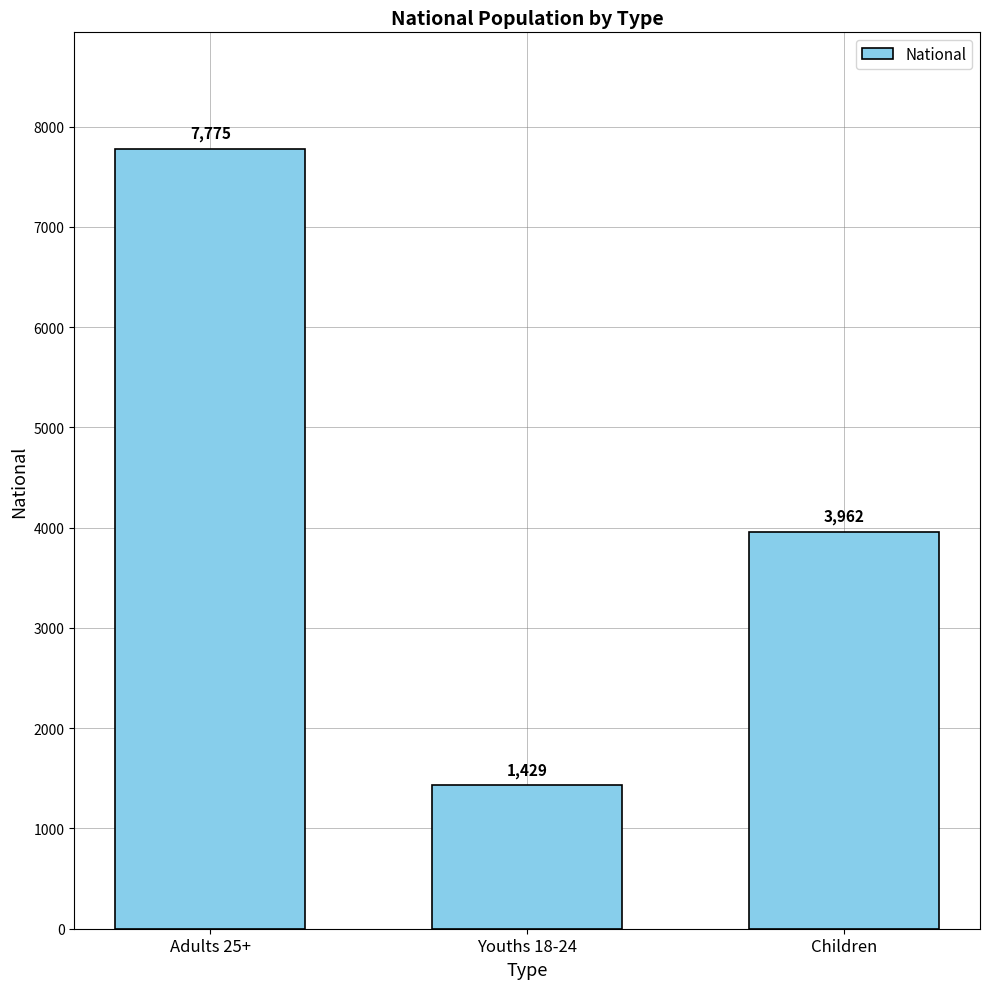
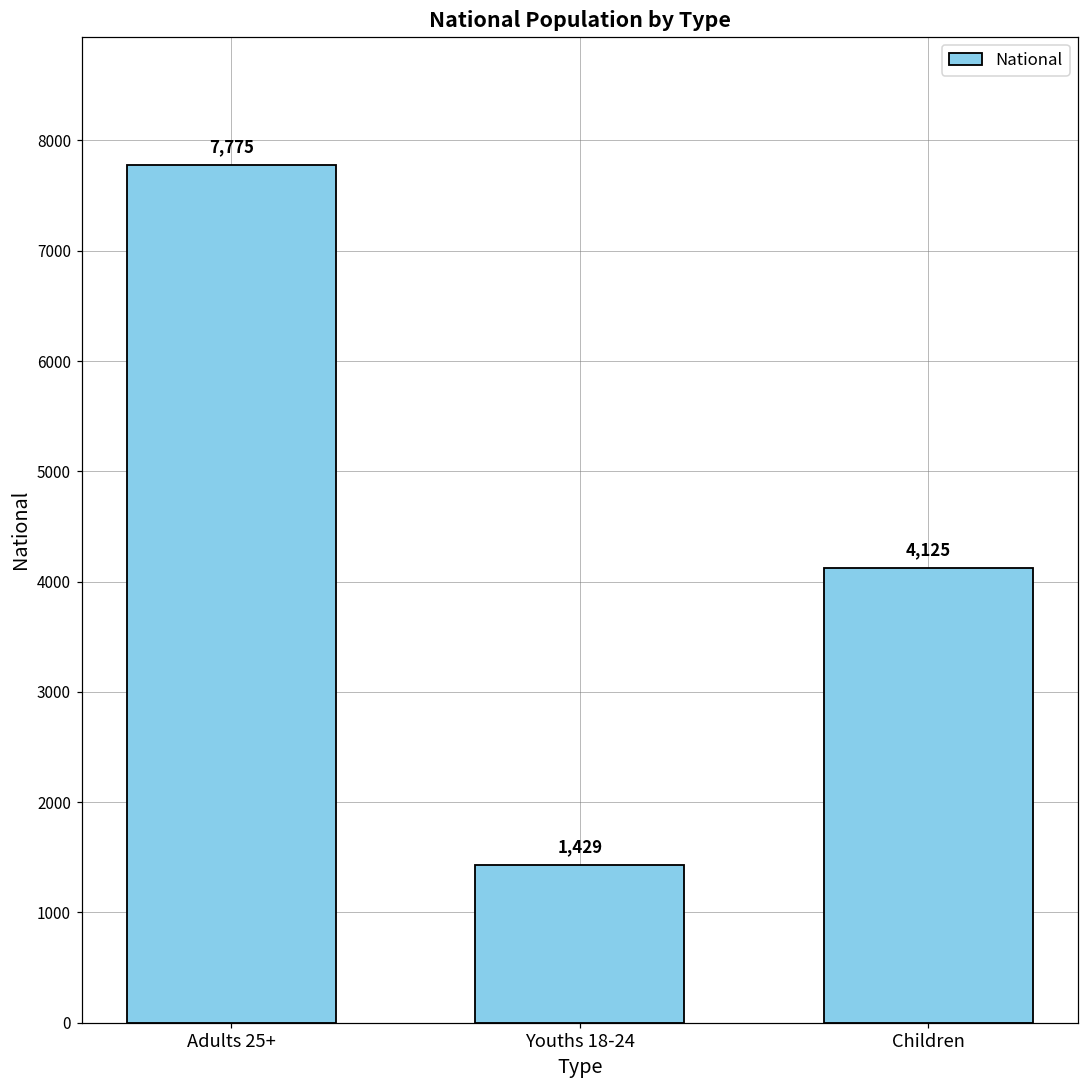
Children: 3,962 -> 4,125
